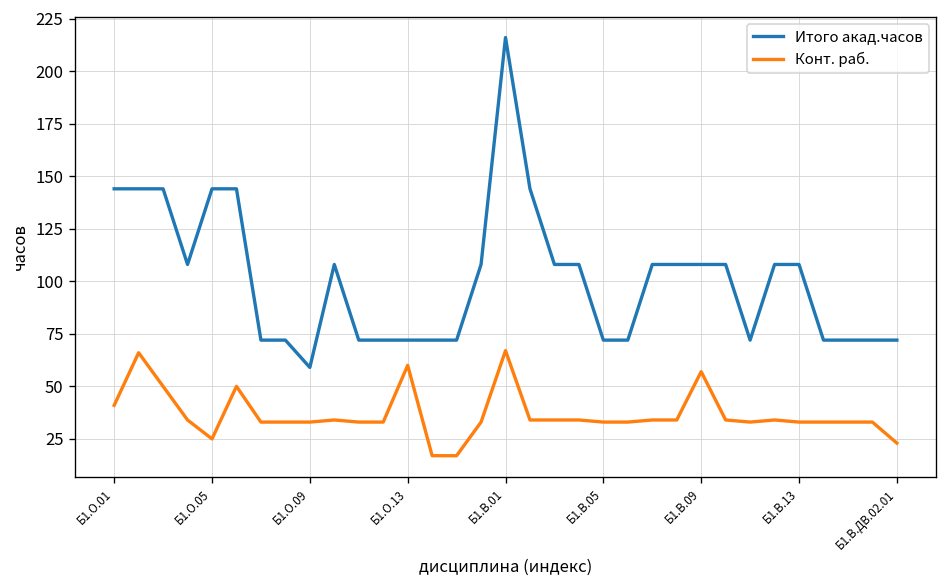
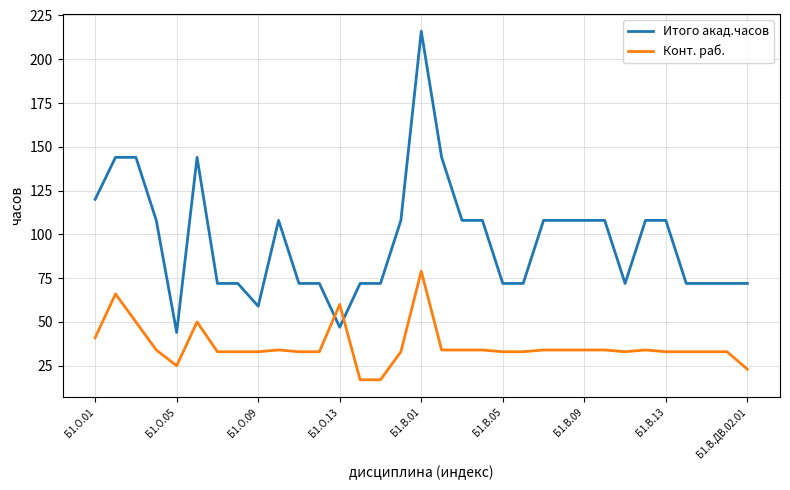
Итого акад.часов, Б1.О.01: 144 -> 120
Итого акад.часов, Б1.О.05: 144 -> 44
Итого акад.часов, Б1.О.13: 72 -> 47
Конт. раб., Б1.В.01: 67 -> 79
Конт. раб., Б1.В.09: 57 -> 34
